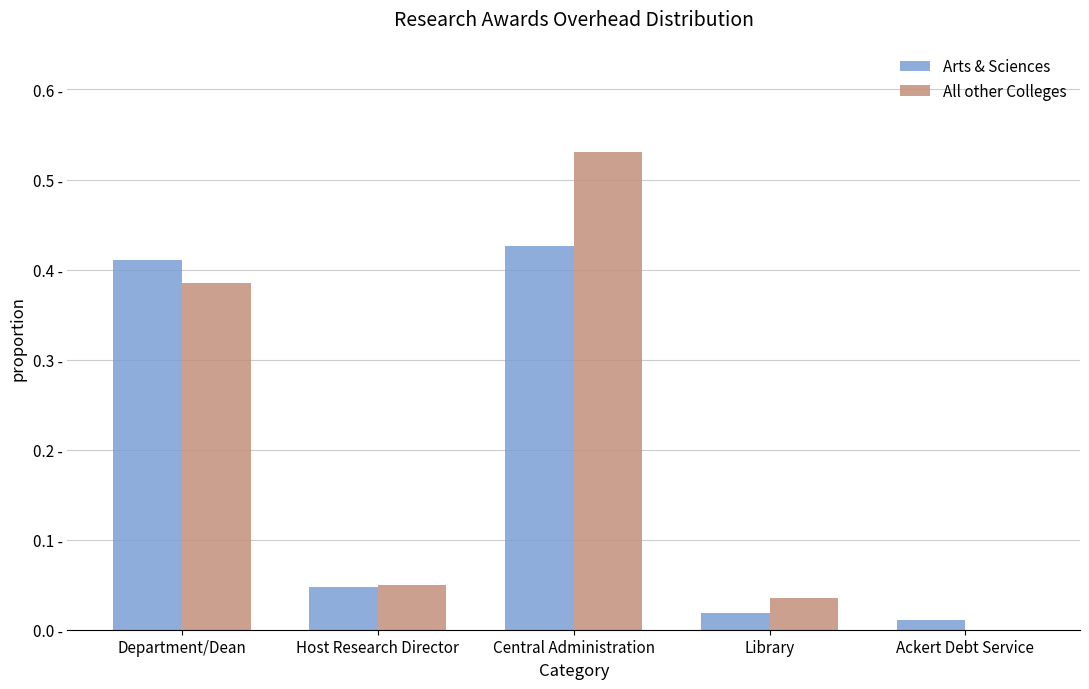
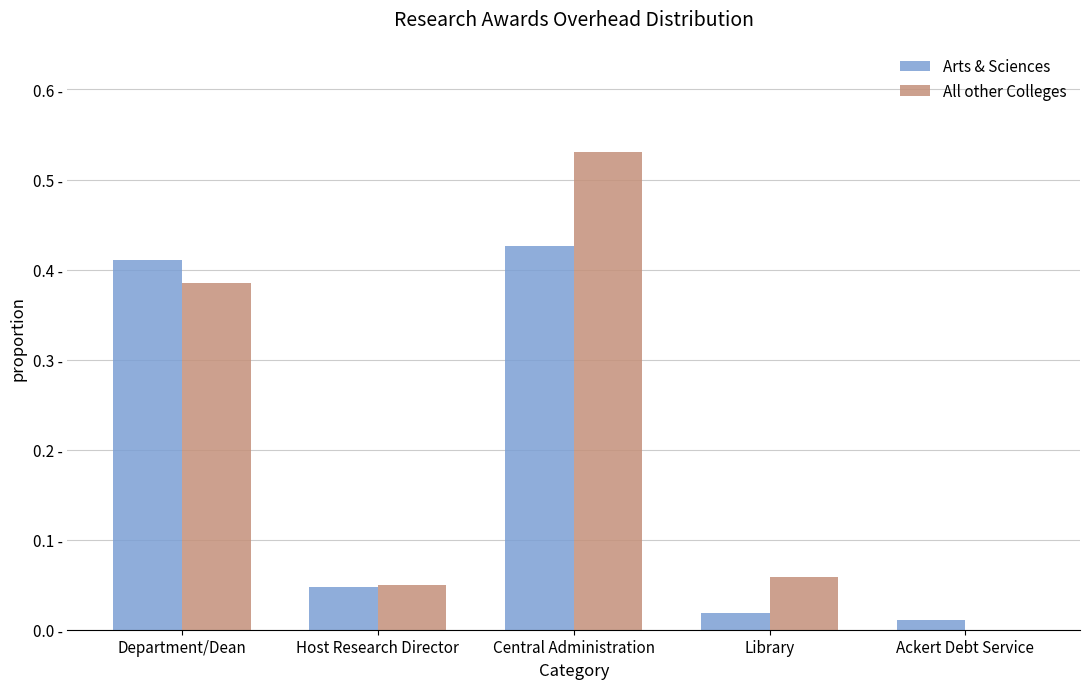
All other Colleges, Library: 0.04 - -> 0.06 -
